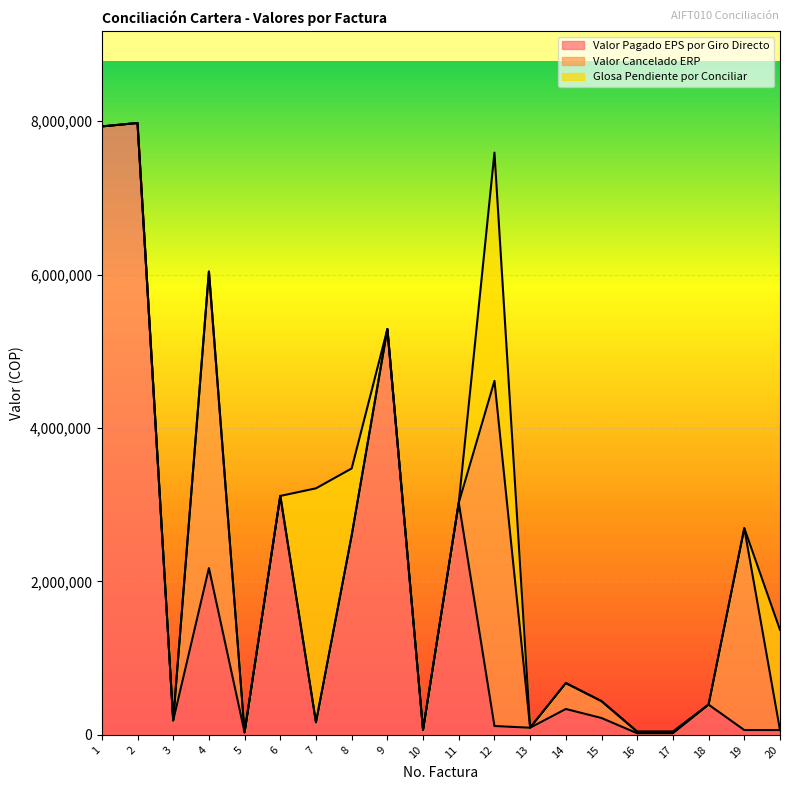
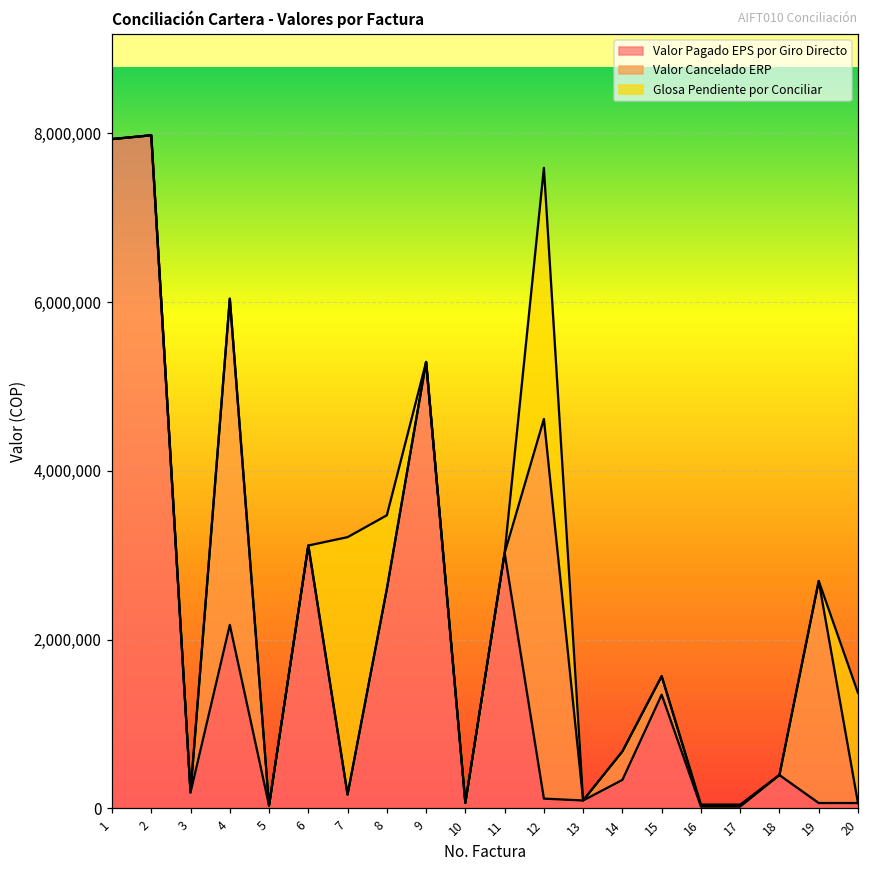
Valor Pagado EPS por Giro Directo, 15: 200,000 -> 1,300,000
